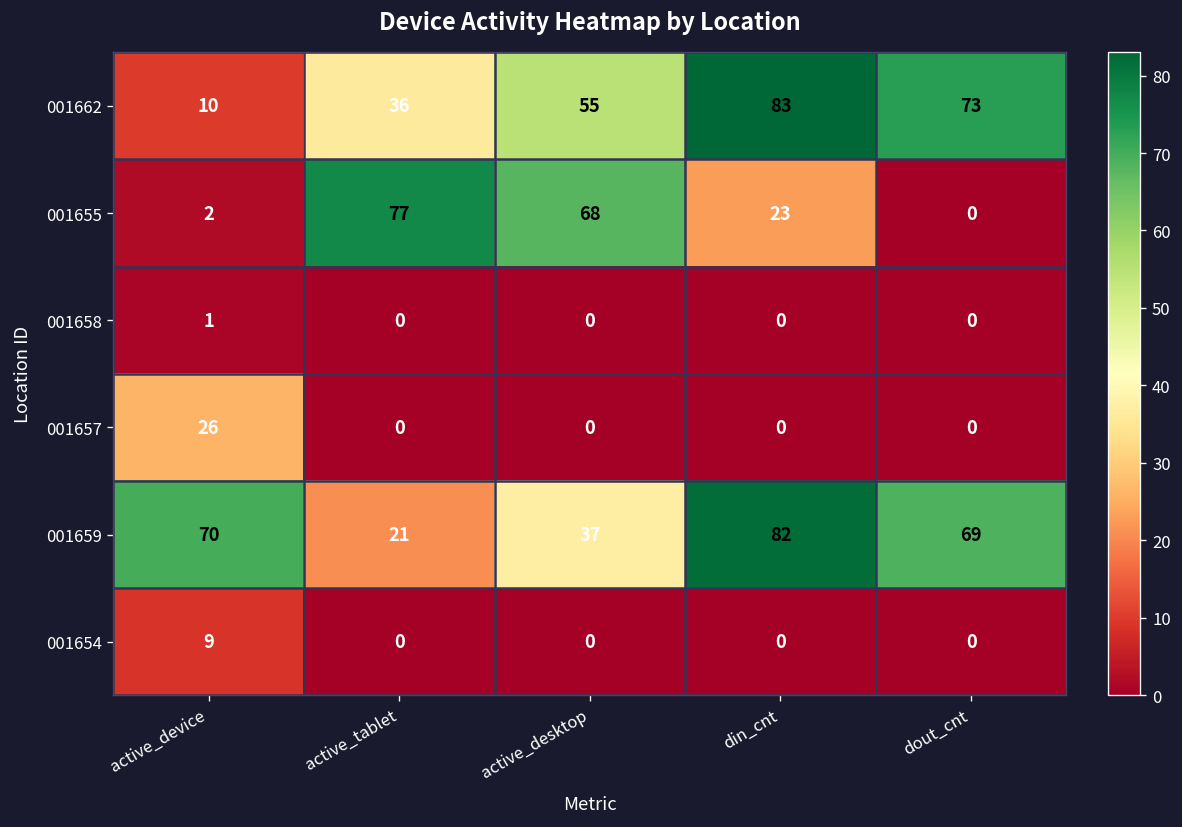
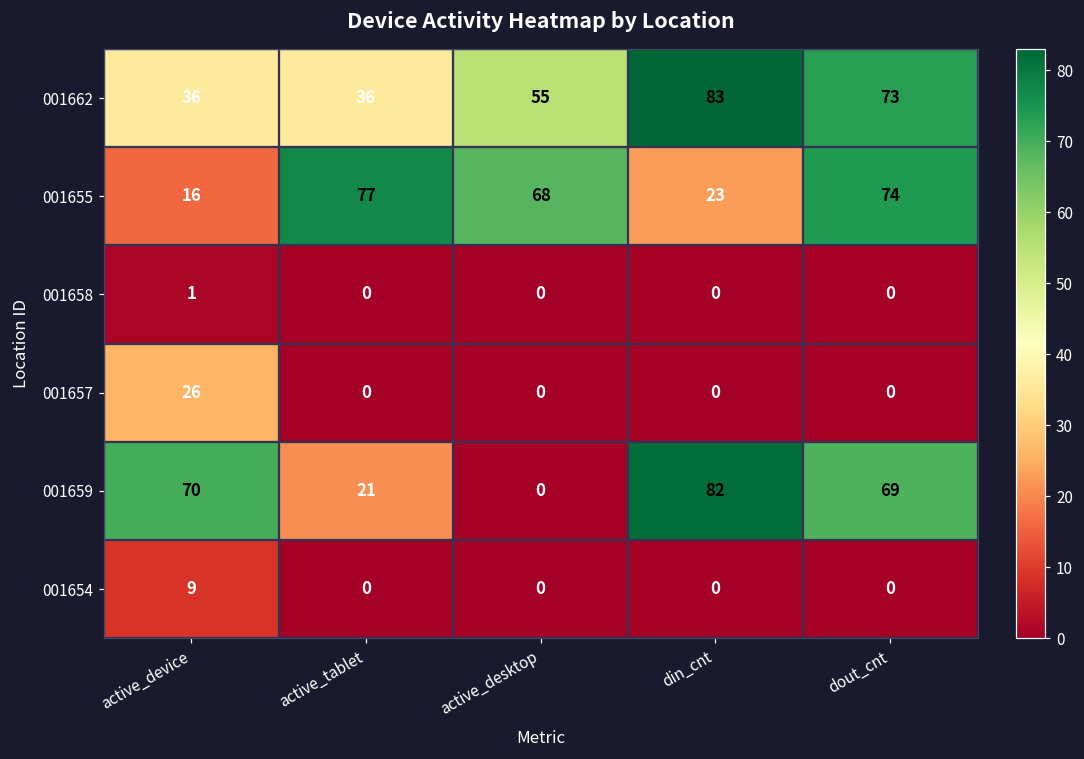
001662, active_device: 10 -> 36
001655, active_device: 2 -> 16
001655, dout_cnt: 0 -> 74
001659, active_desktop: 37 -> 0
